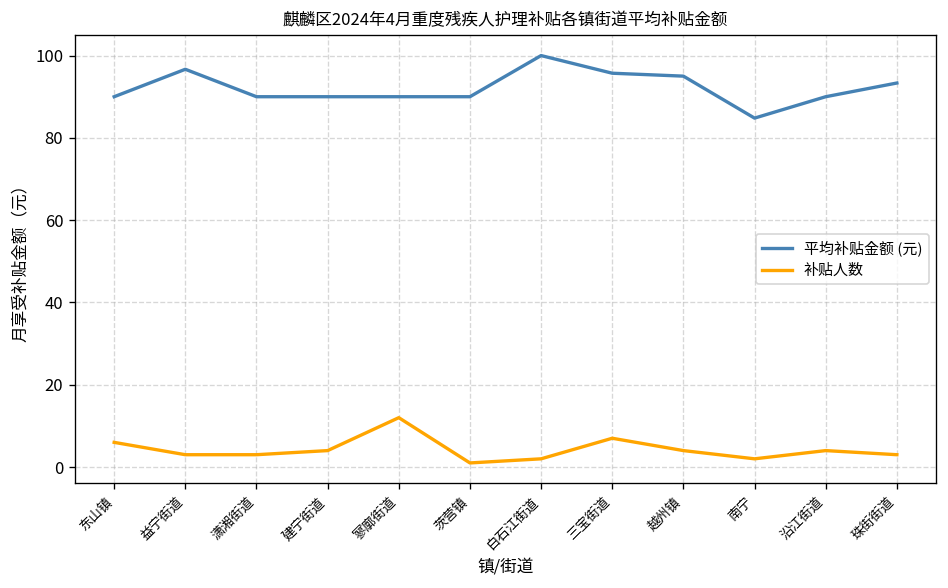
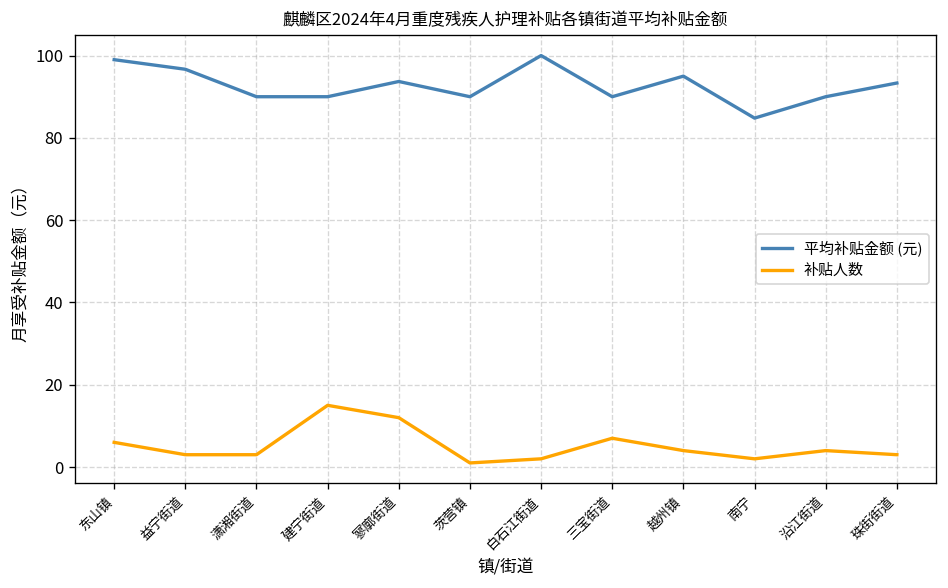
平均补贴金额 (元), 东山镇: 90 -> 99
补贴人数, 建宁街道: 4 -> 15
平均补贴金额 (元), 寥廓街道: 90 -> 94
平均补贴金额 (元), 三宝街道: 96 -> 90
